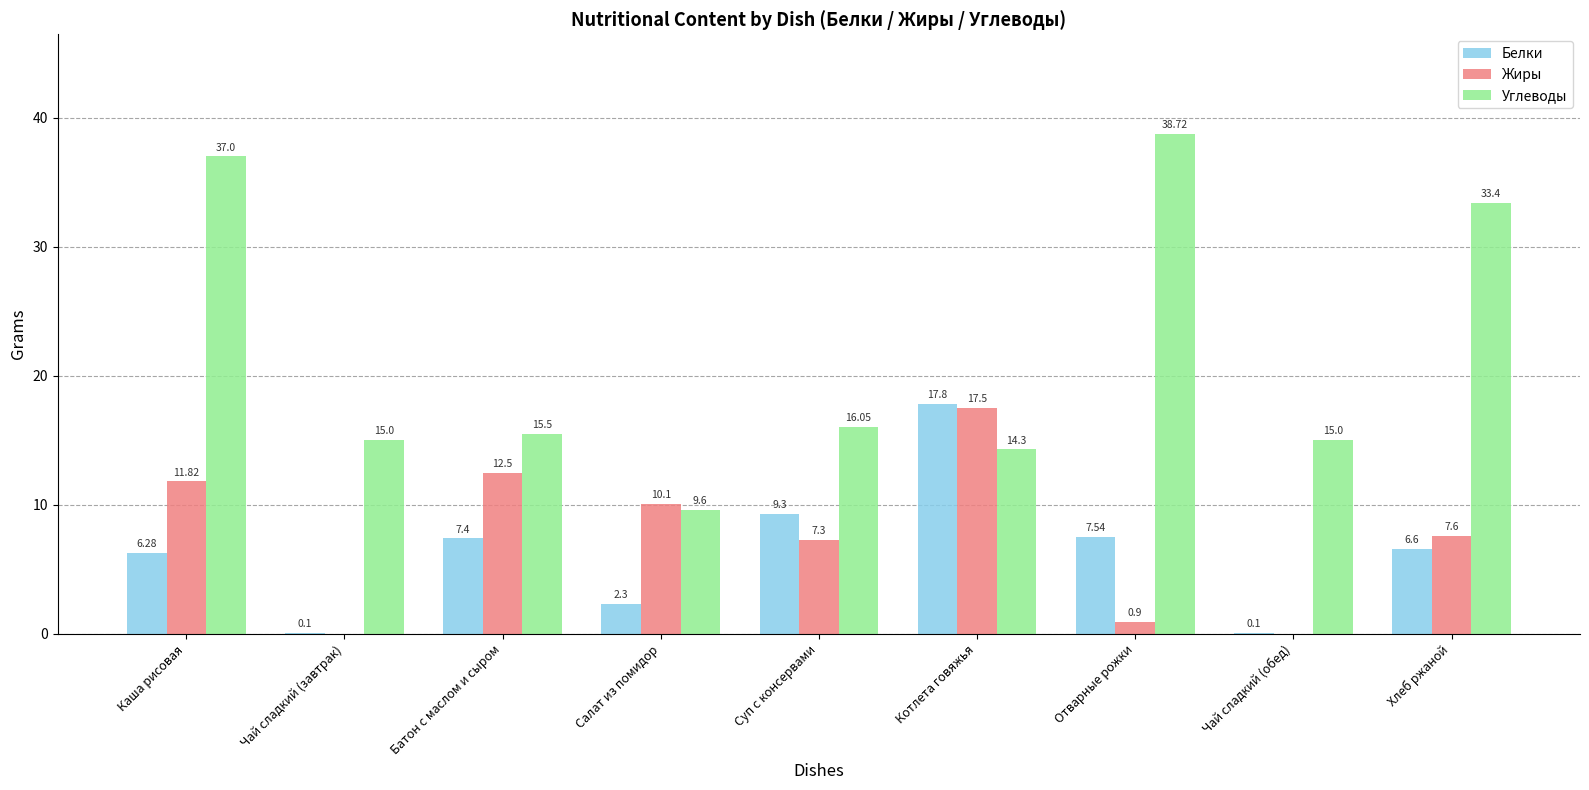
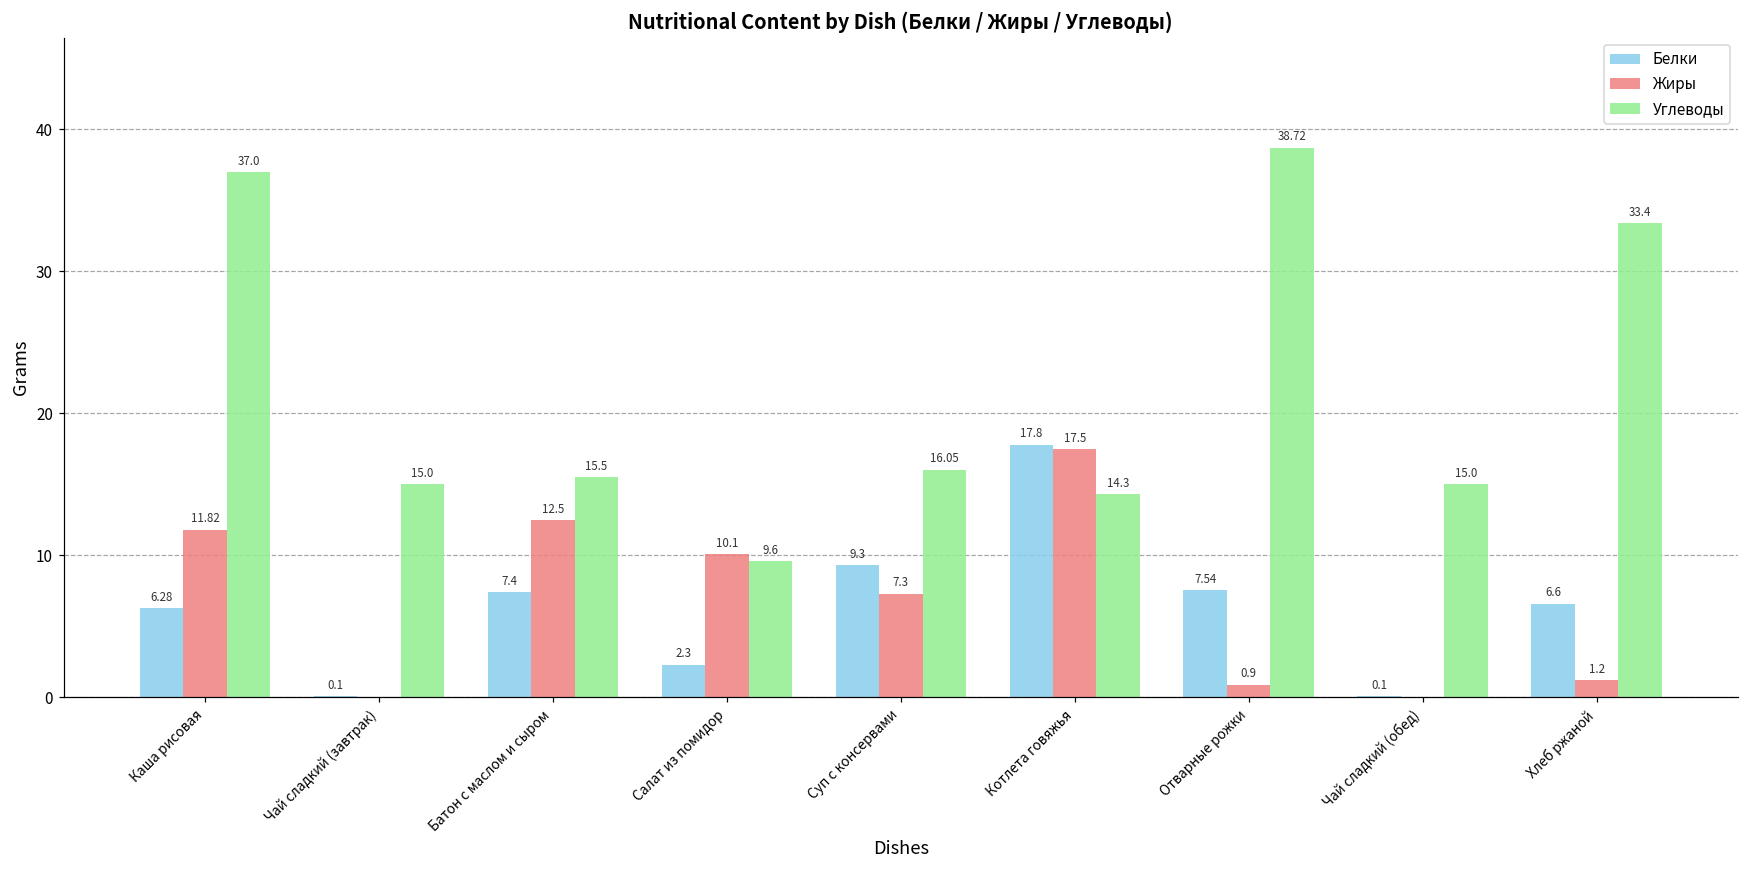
Жиры, Хлеб ржаной: 7.6 -> 1.2
